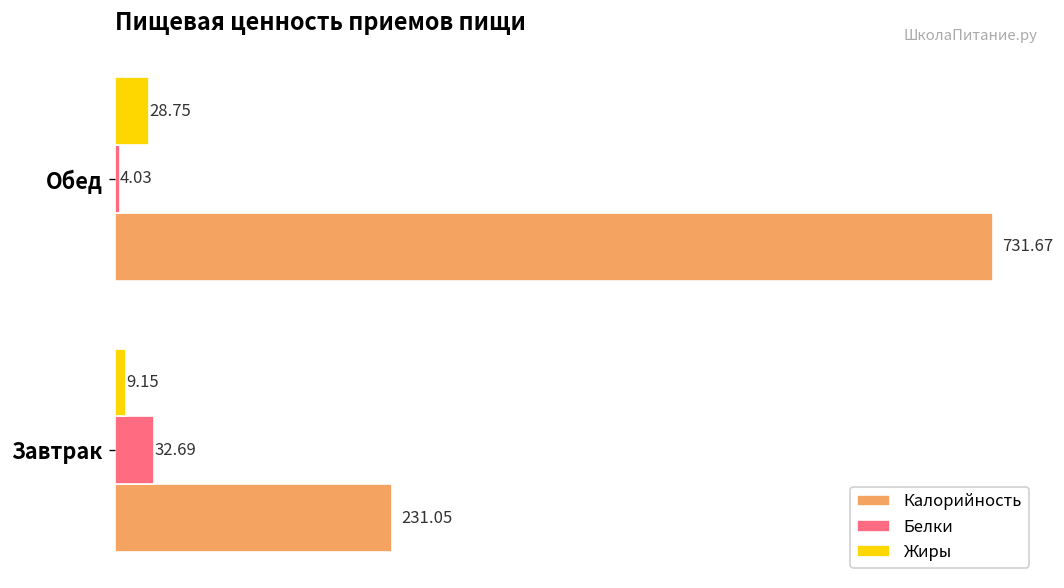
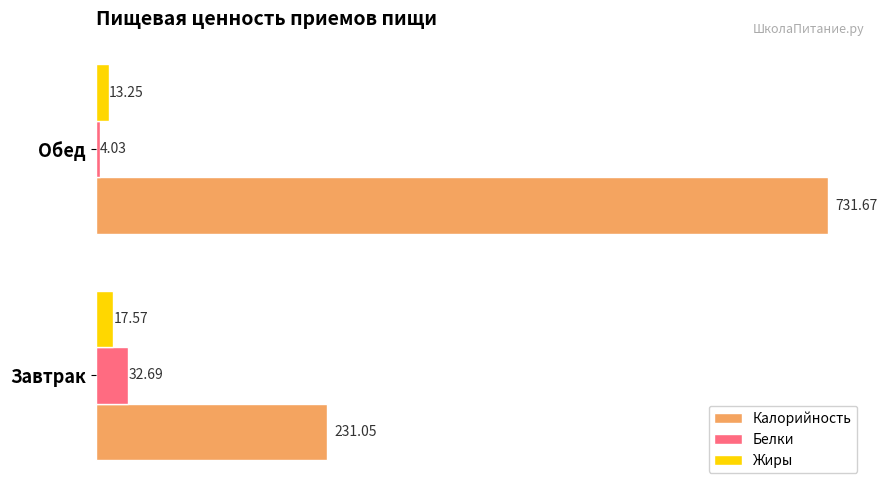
Жиры, Обед: 28.75 -> 13.25
Жиры, Завтрак: 9.15 -> 17.57
